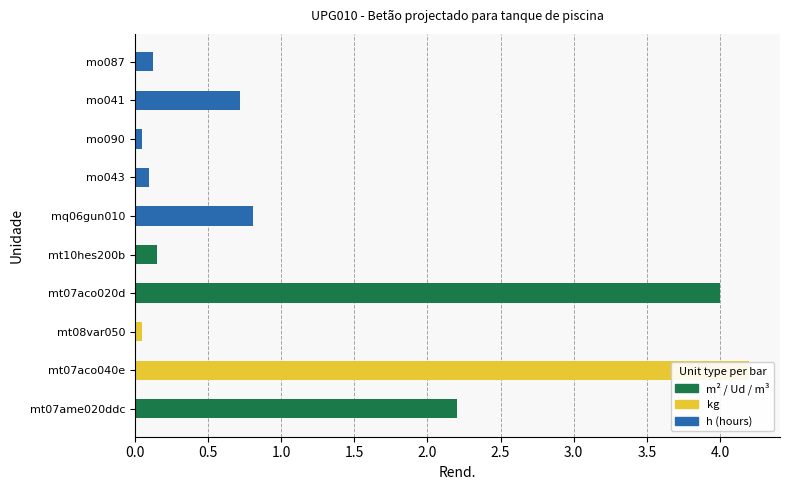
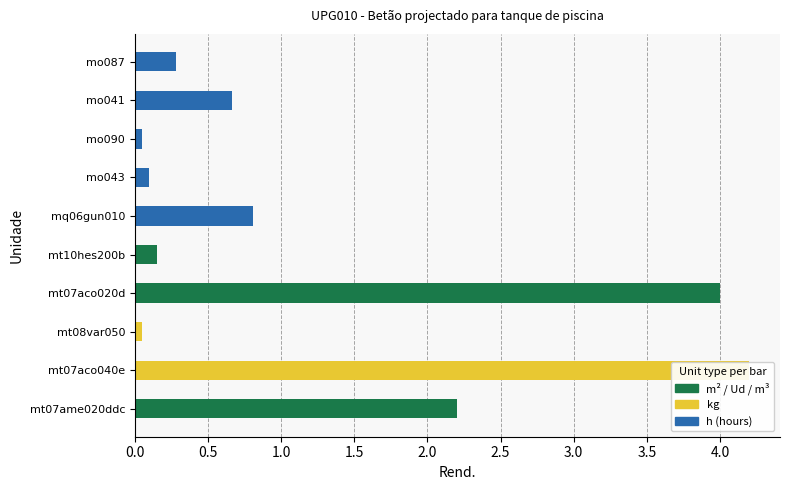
h (hours), mo087: 0.13 -> 0.28
h (hours), mo041: 0.72 -> 0.66
